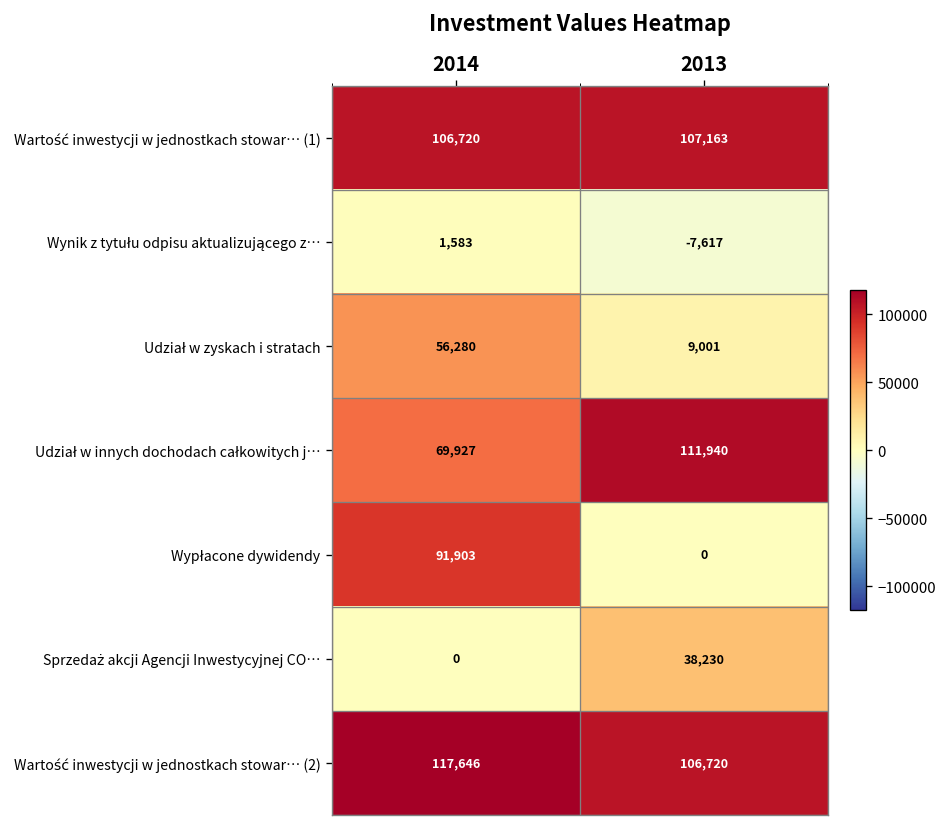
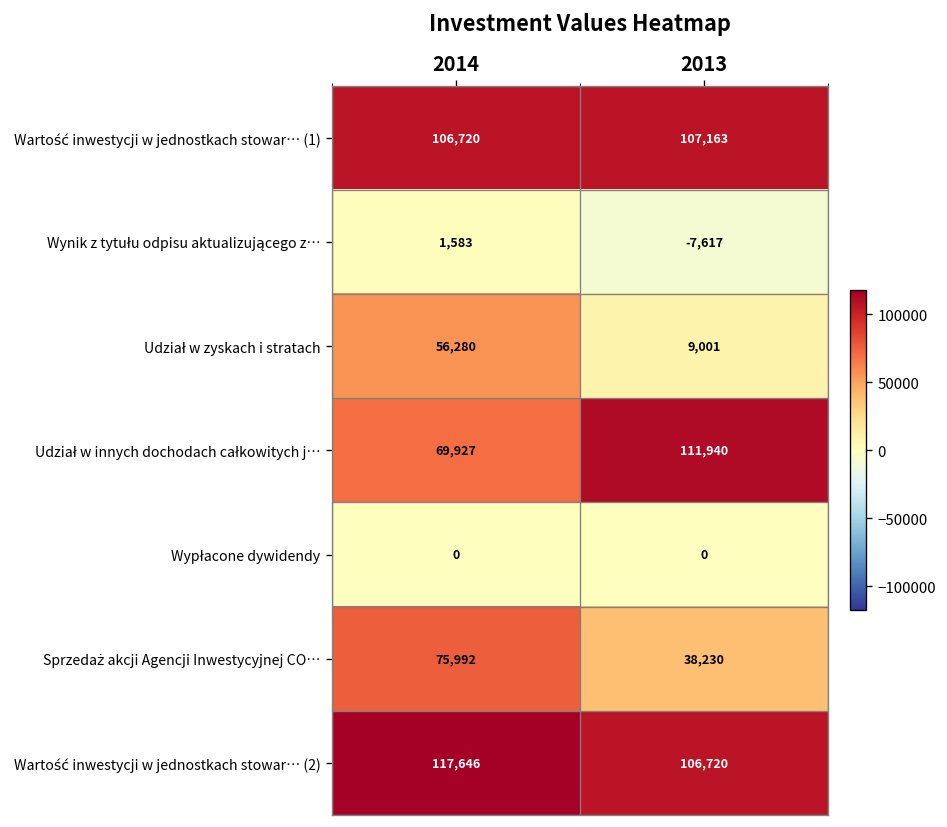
Wypłacone dywidendy, 2014: 91,903 -> 0
Sprzedaż akcji Agencji Inwestycyjnej CO…, 2014: 0 -> 75,992
